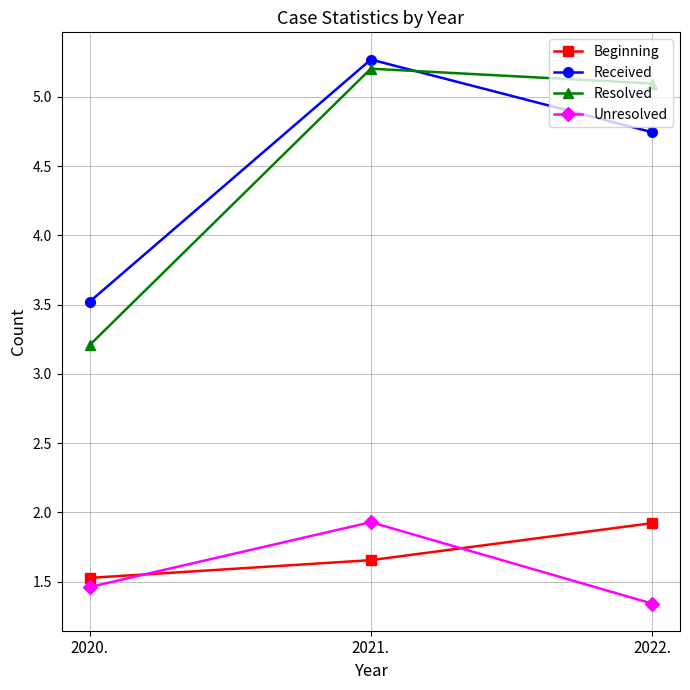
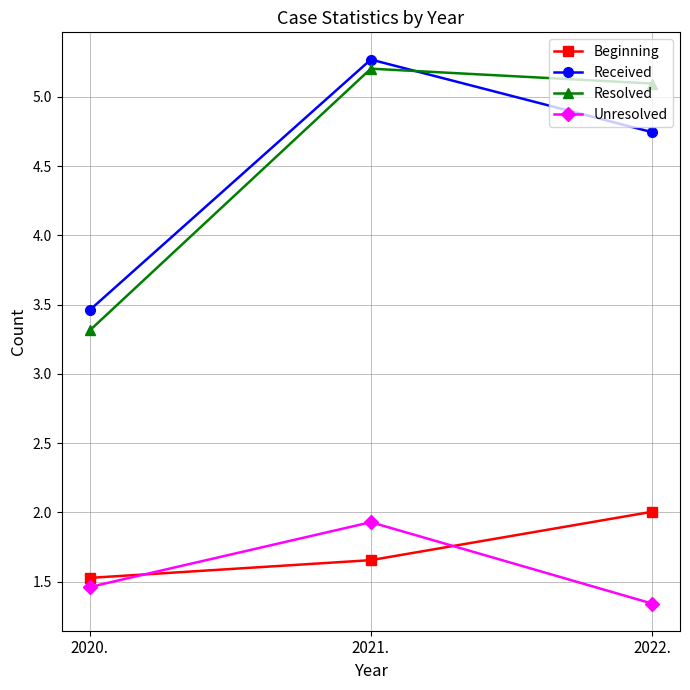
Received, 2020.: 3.52 -> 3.46
Resolved, 2020.: 3.21 -> 3.31
Beginning, 2022.: 1.92 -> 2.01
